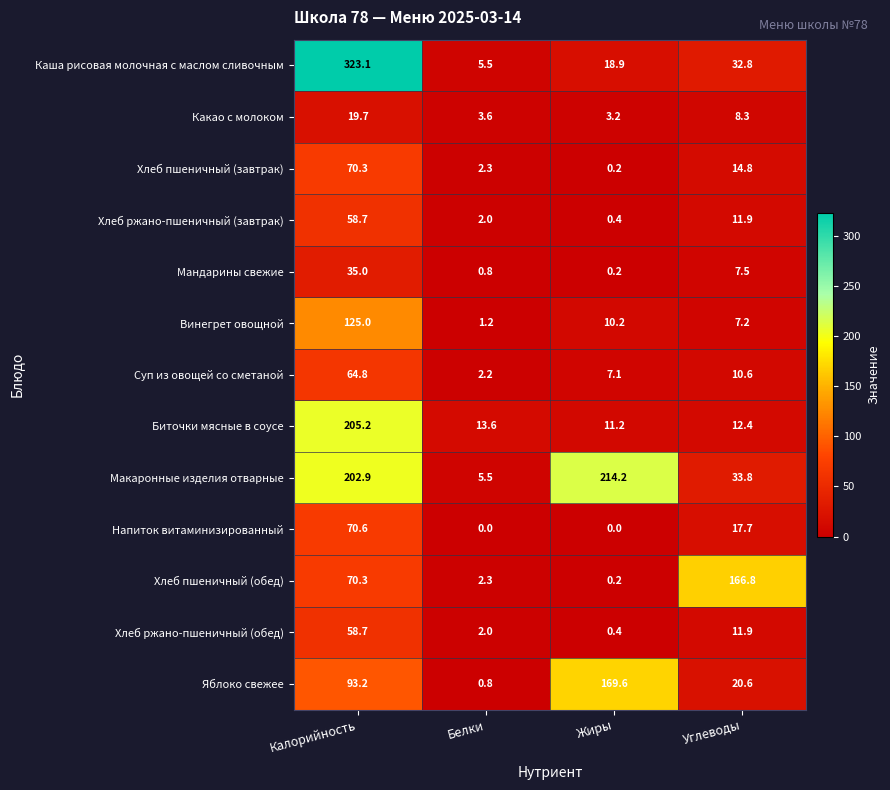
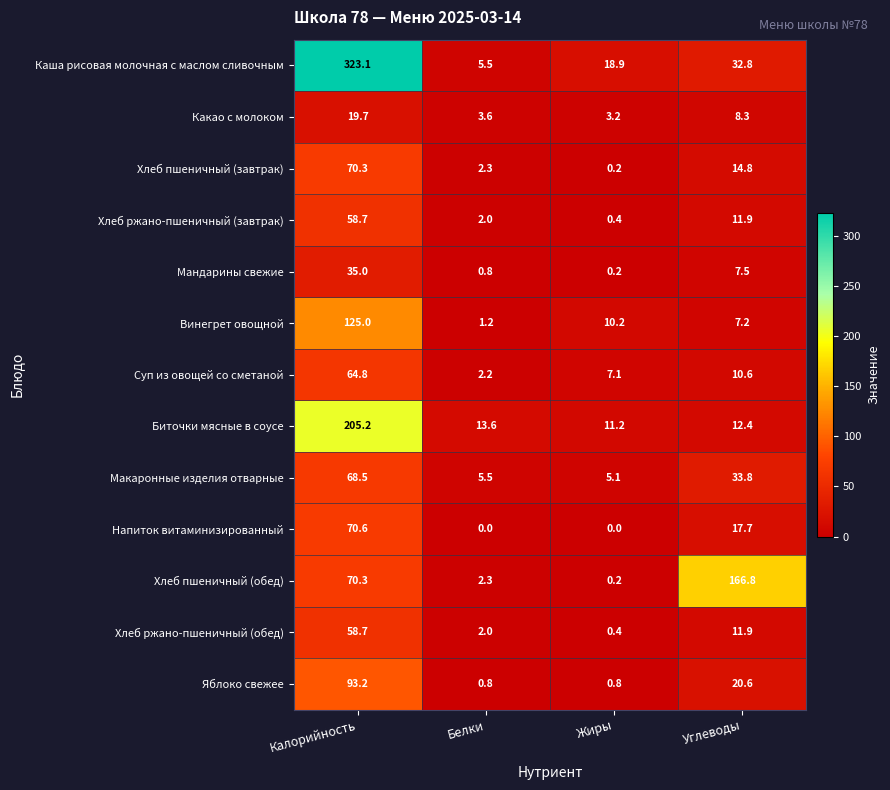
Макаронные изделия отварные, Калорийность: 202.9 -> 68.5
Макаронные изделия отварные, Жиры: 214.2 -> 5.1
Яблоко свежее, Жиры: 169.6 -> 0.8
